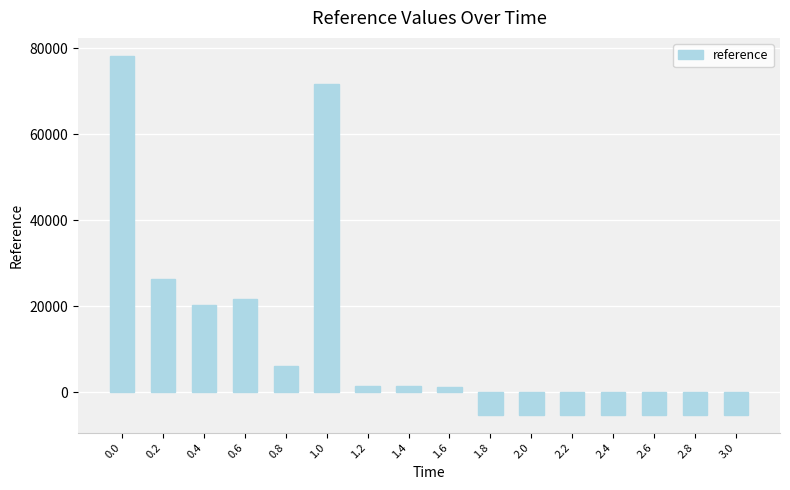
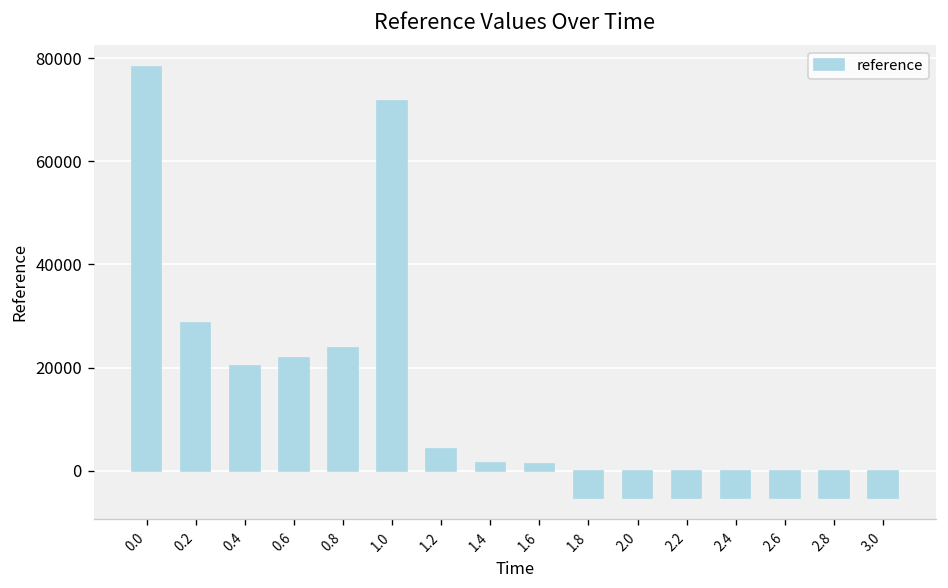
0.2: 26000 -> 29000
0.8: 6000 -> 24000
1.2: 1000 -> 4000
